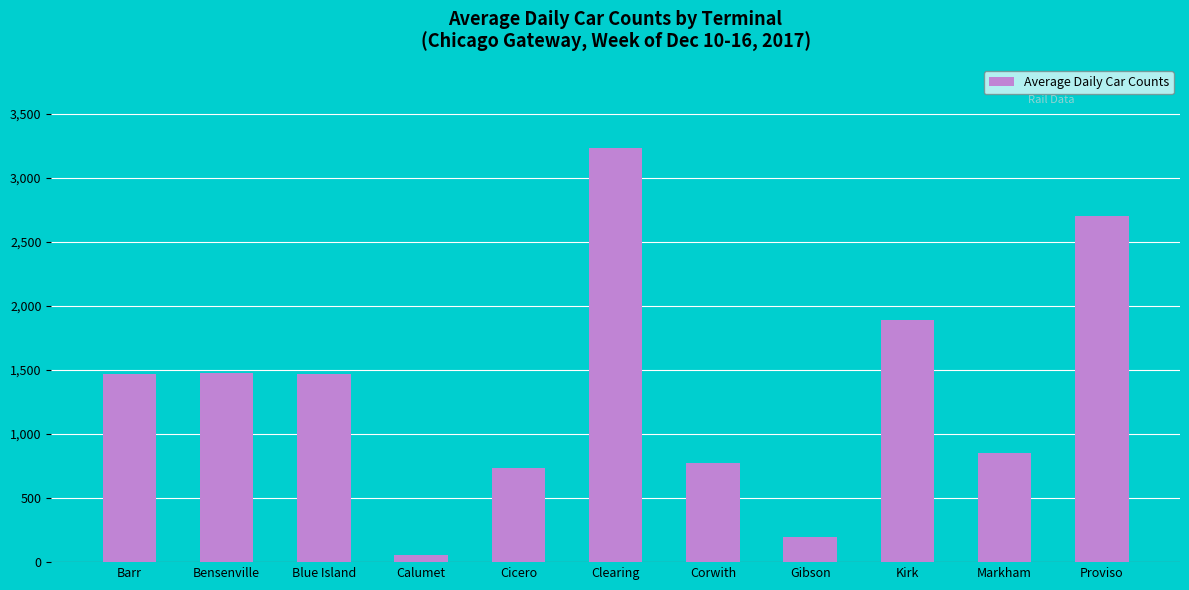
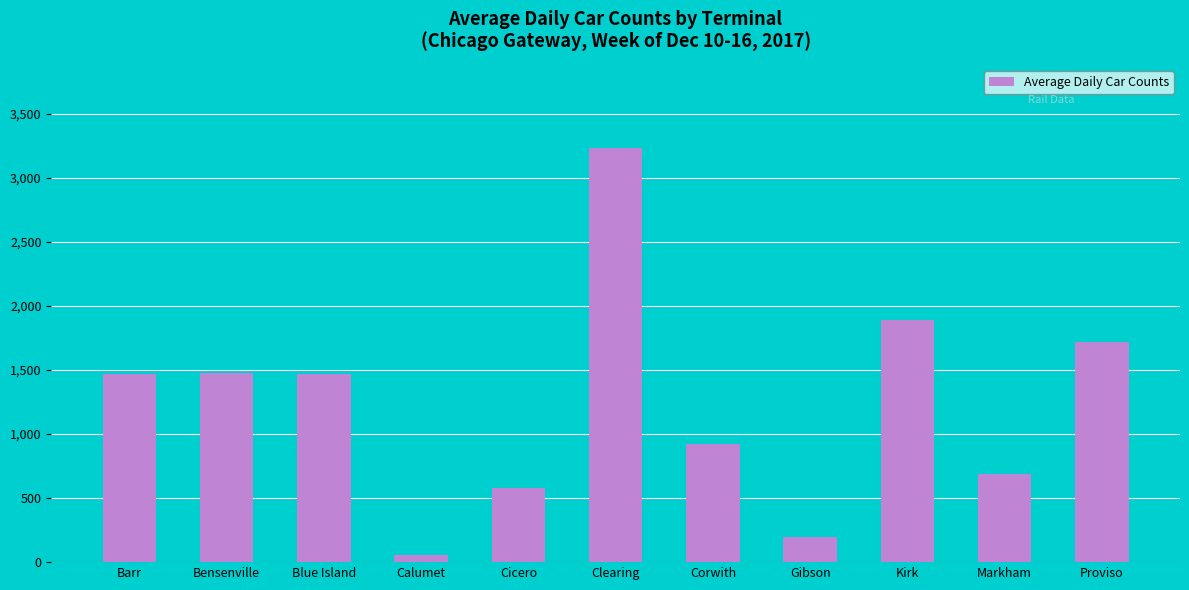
Cicero: 730 -> 580
Corwith: 780 -> 930
Markham: 850 -> 690
Proviso: 2,700 -> 1,720
